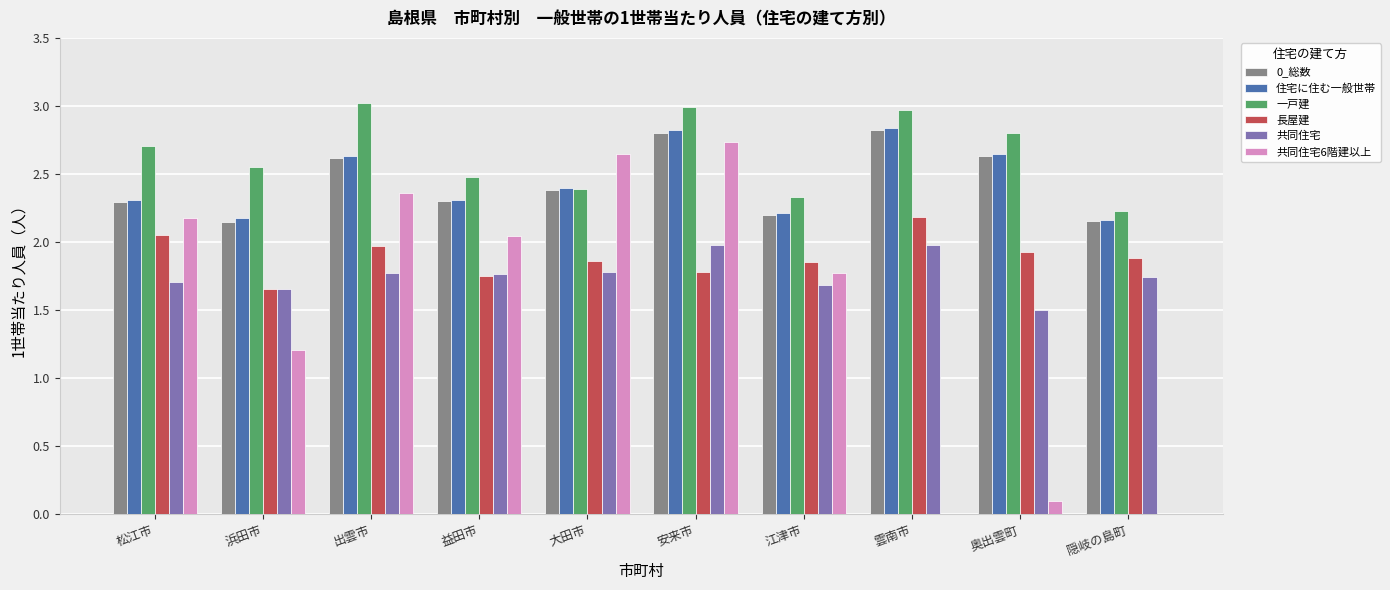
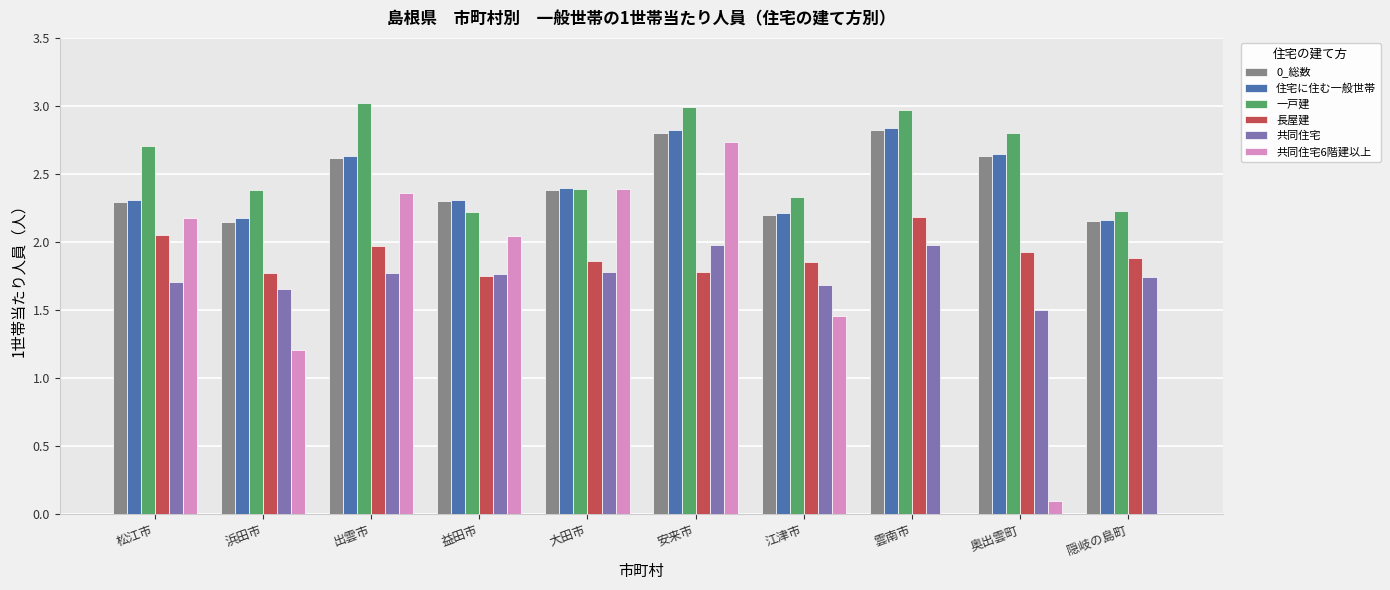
一戸建, 浜田市: 2.55 -> 2.38
長屋建, 浜田市: 1.65 -> 1.77
一戸建, 益田市: 2.48 -> 2.22
共同住宅6階建以上, 大田市: 2.65 -> 2.39
共同住宅6階建以上, 江津市: 1.77 -> 1.46
